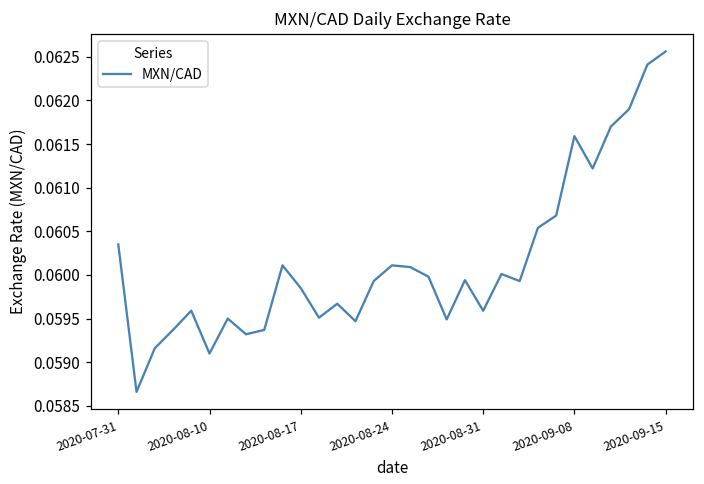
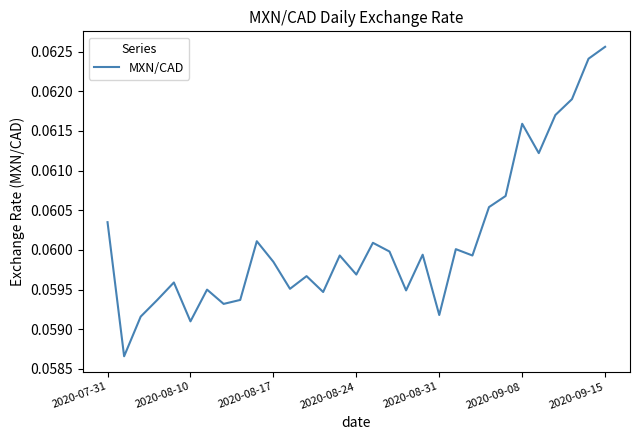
2020-08-24: 0.0601 -> 0.0597
2020-08-31: 0.0596 -> 0.0592
